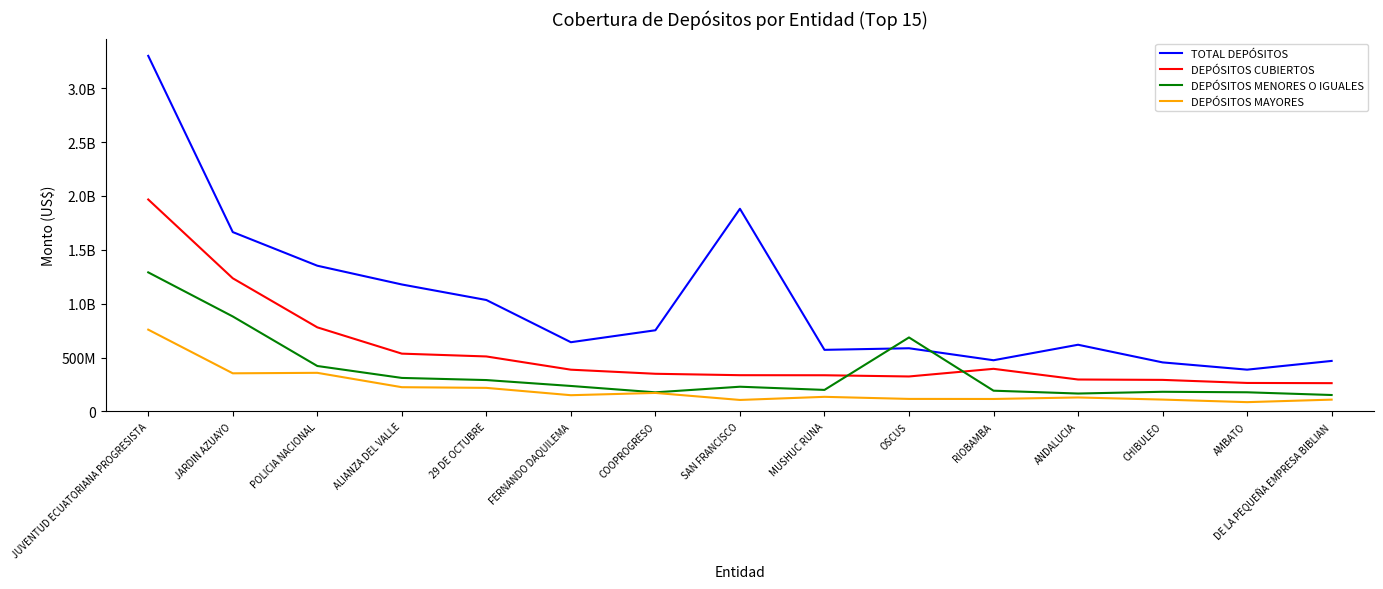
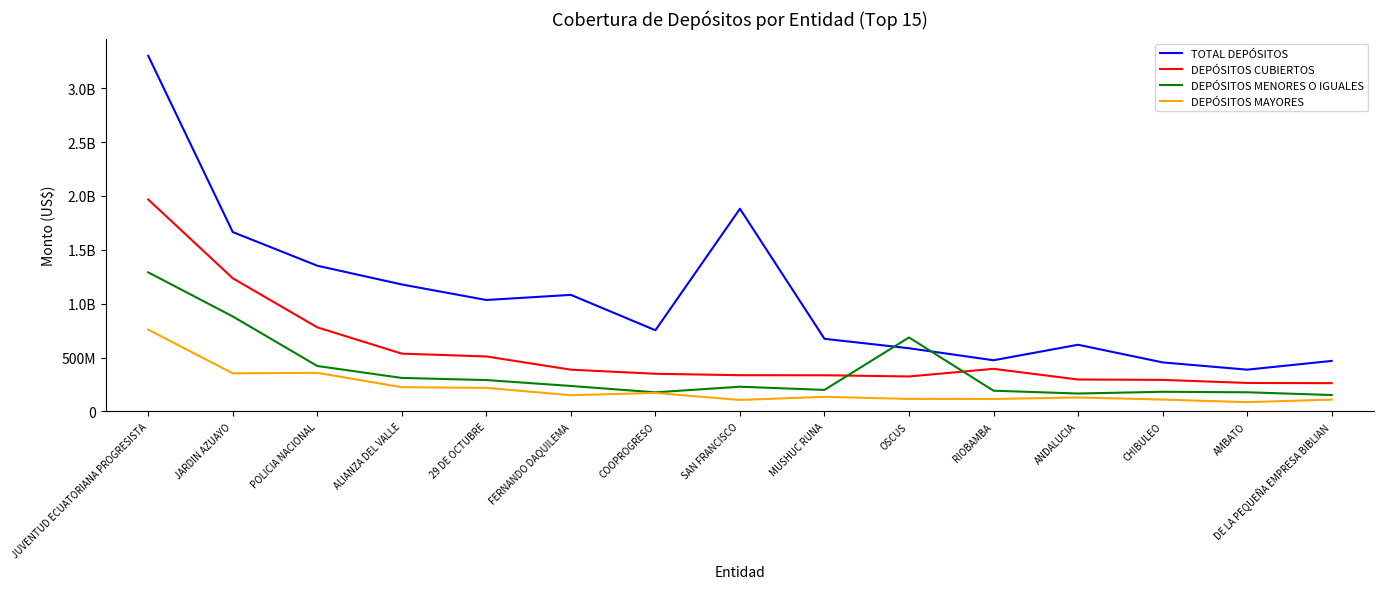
TOTAL DEPÓSITOS, FERNANDO DAQUILEMA: 640000000 -> 1080000000
TOTAL DEPÓSITOS, MUSHUC RUNA: 570000000 -> 670000000
